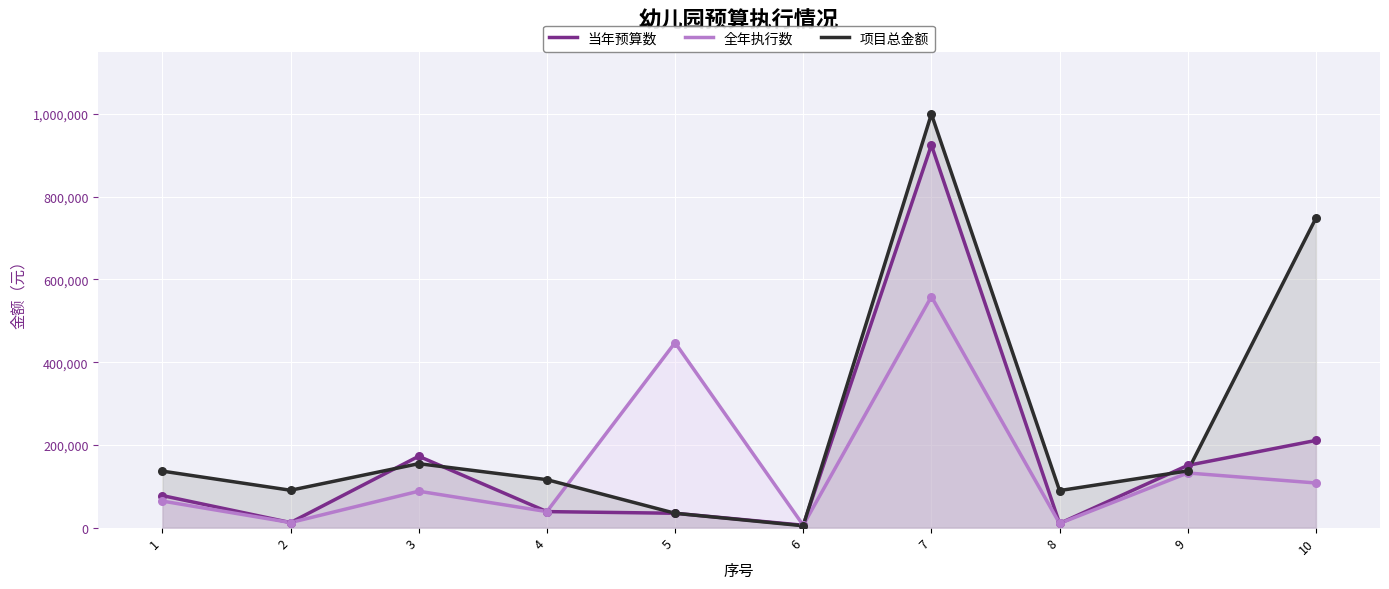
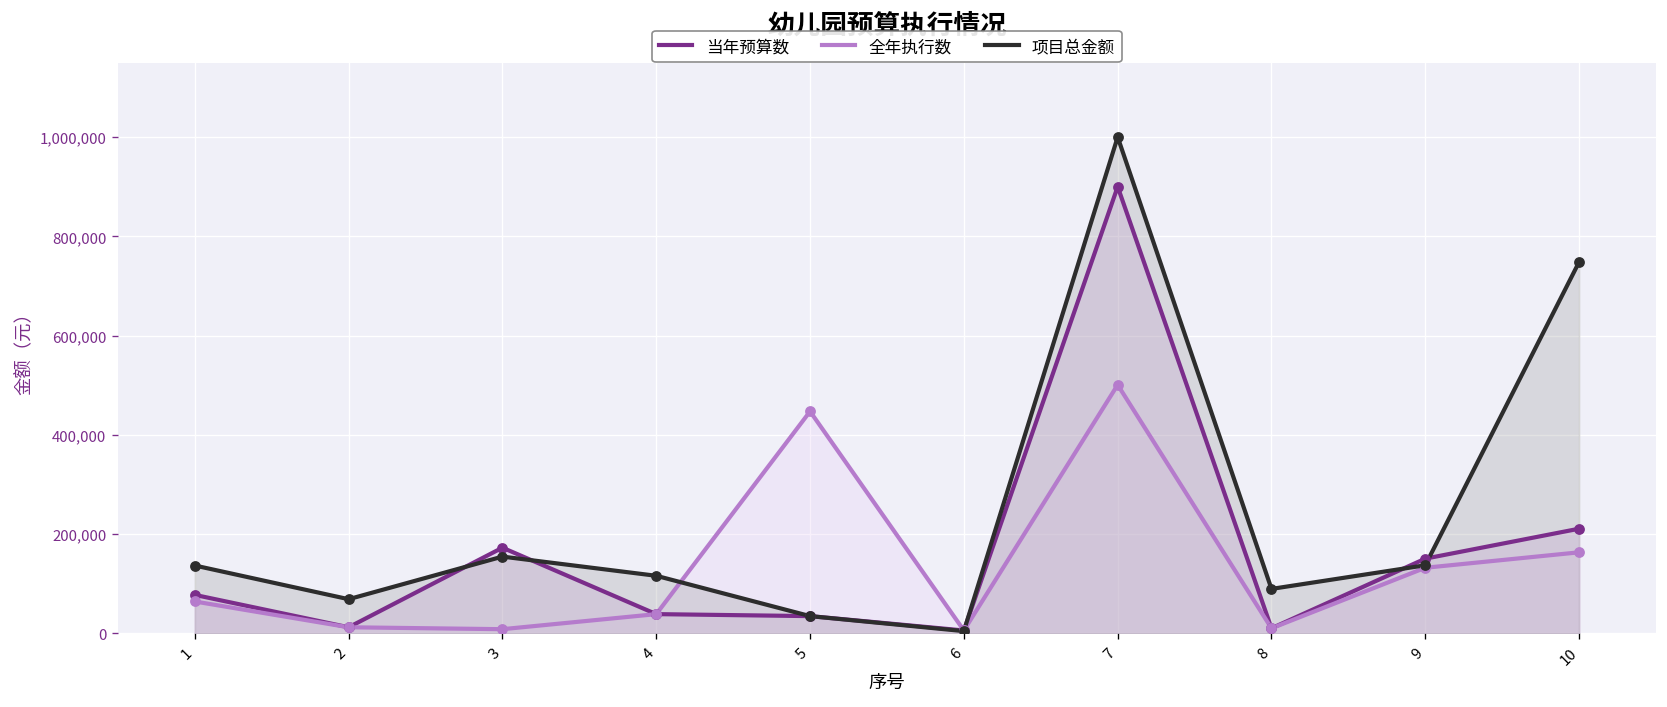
项目总金额, 2: 90,000 -> 70,000
全年执行数, 3: 90,000 -> 10,000
当年预算数, 7: 930,000 -> 900,000
全年执行数, 7: 560,000 -> 500,000
全年执行数, 10: 110,000 -> 160,000
